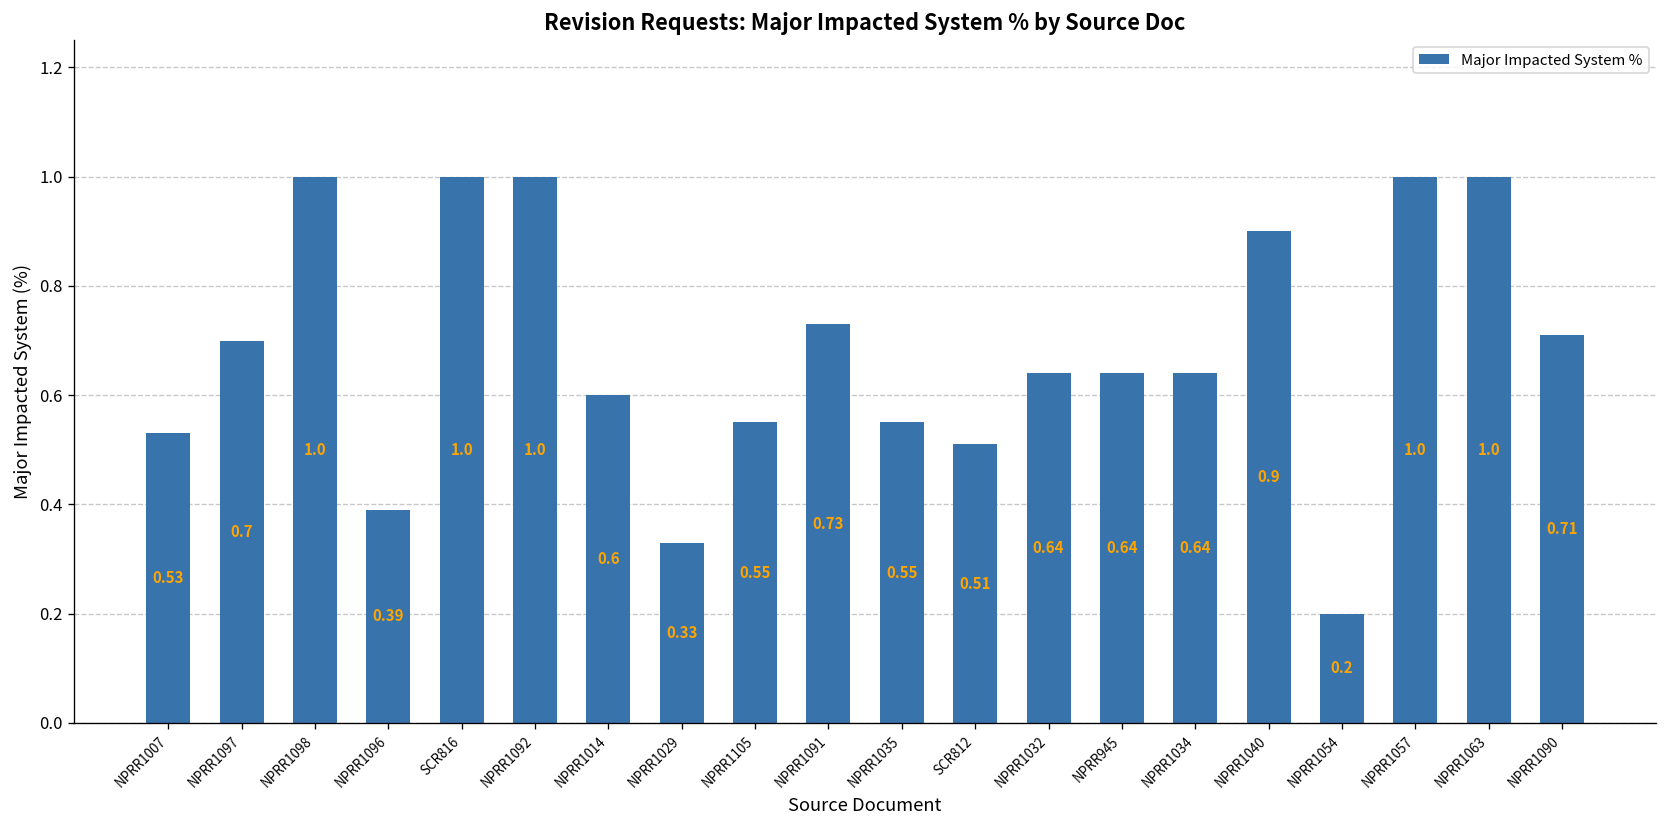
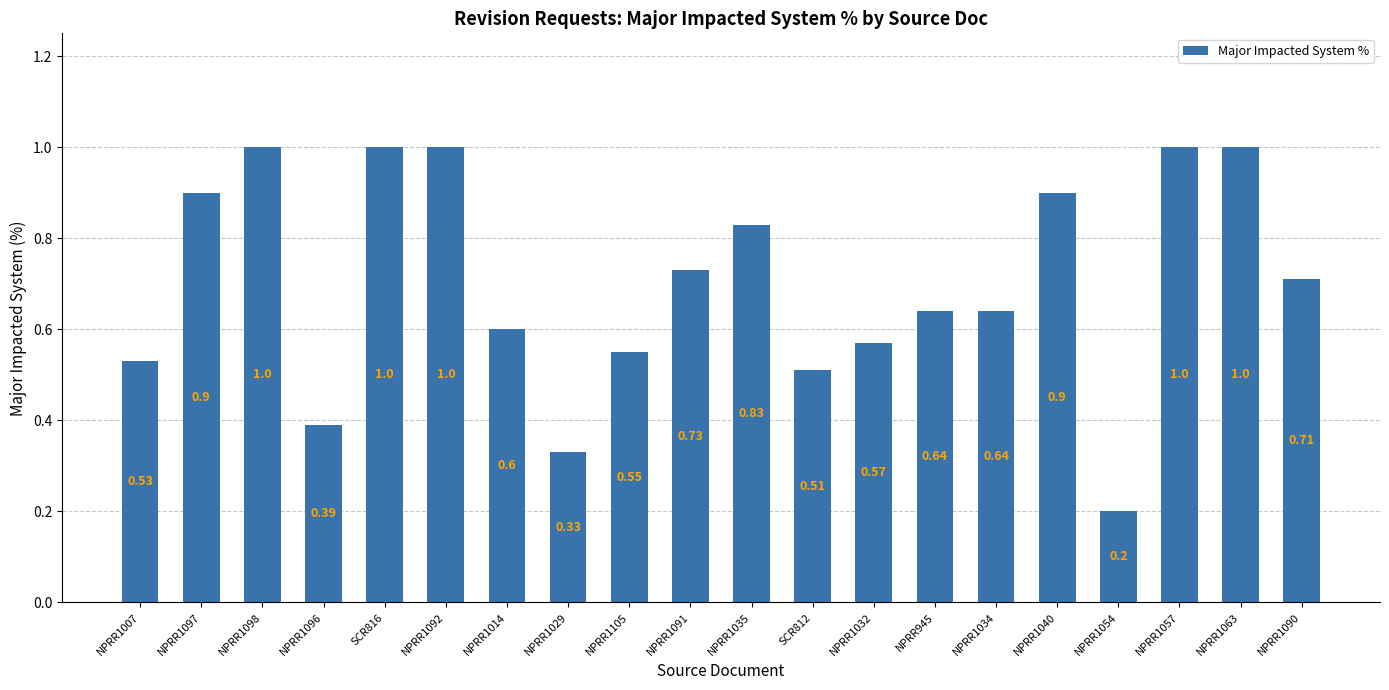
NPRR1097: 0.7 -> 0.9
NPRR1035: 0.55 -> 0.83
NPRR1032: 0.64 -> 0.57
